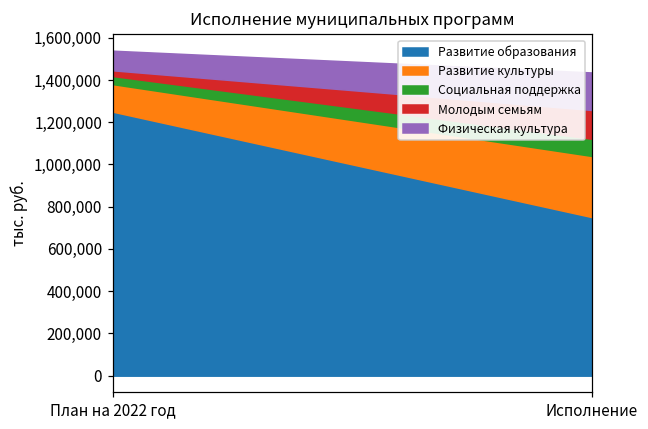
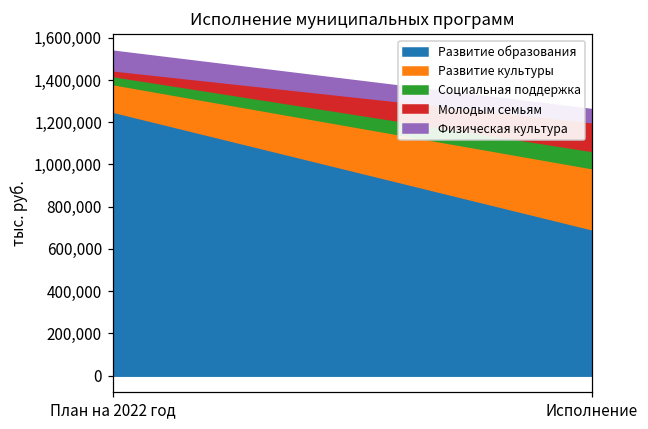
Развитие образования, Исполнение: 750,000 -> 690,000
Физическая культура, Исполнение: 180,000 -> 60,000
